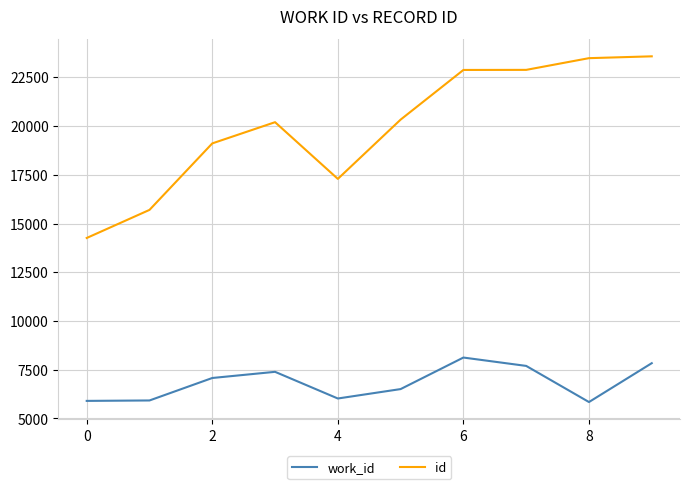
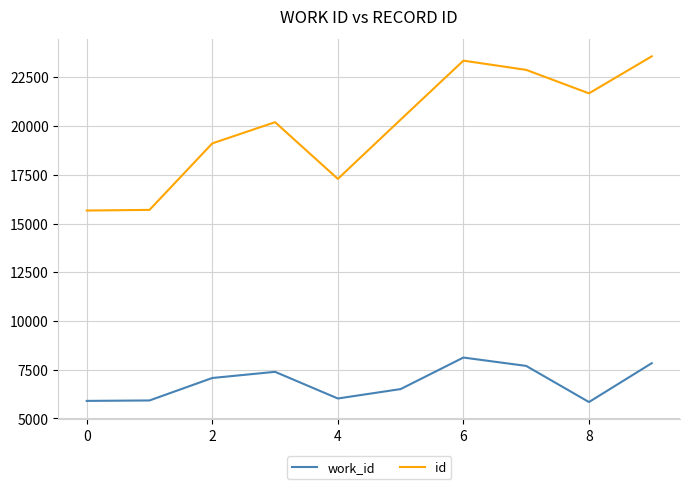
id, 0: 14300 -> 15700
id, 6: 22900 -> 23400
id, 8: 23500 -> 21700
